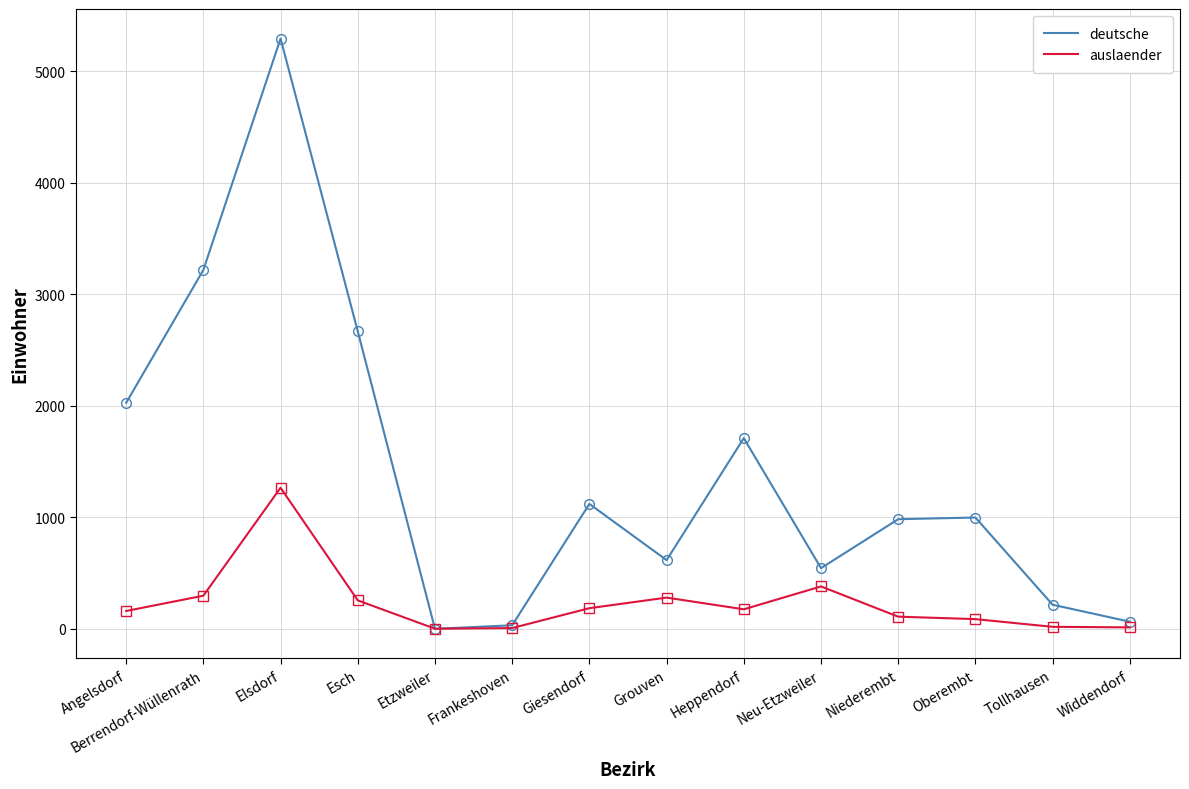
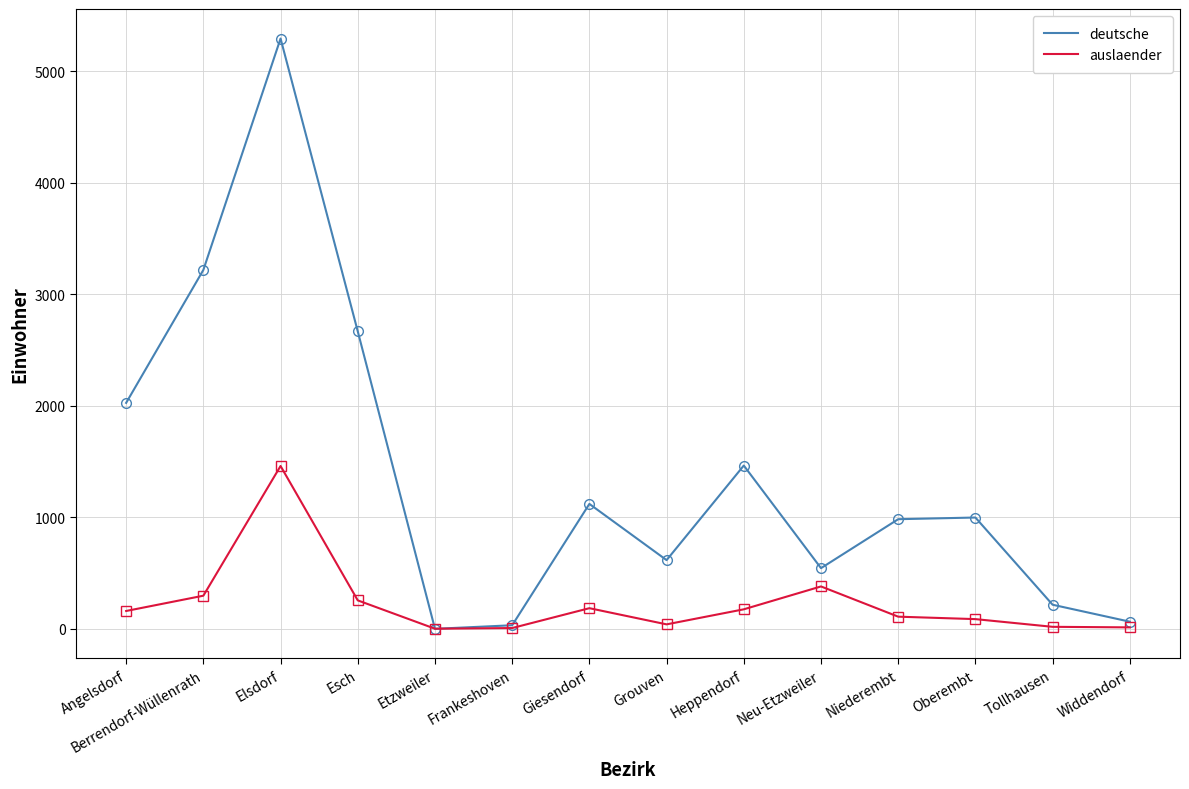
auslaender, Elsdorf: 1270 -> 1460
auslaender, Grouven: 280 -> 40
deutsche, Heppendorf: 1710 -> 1460
